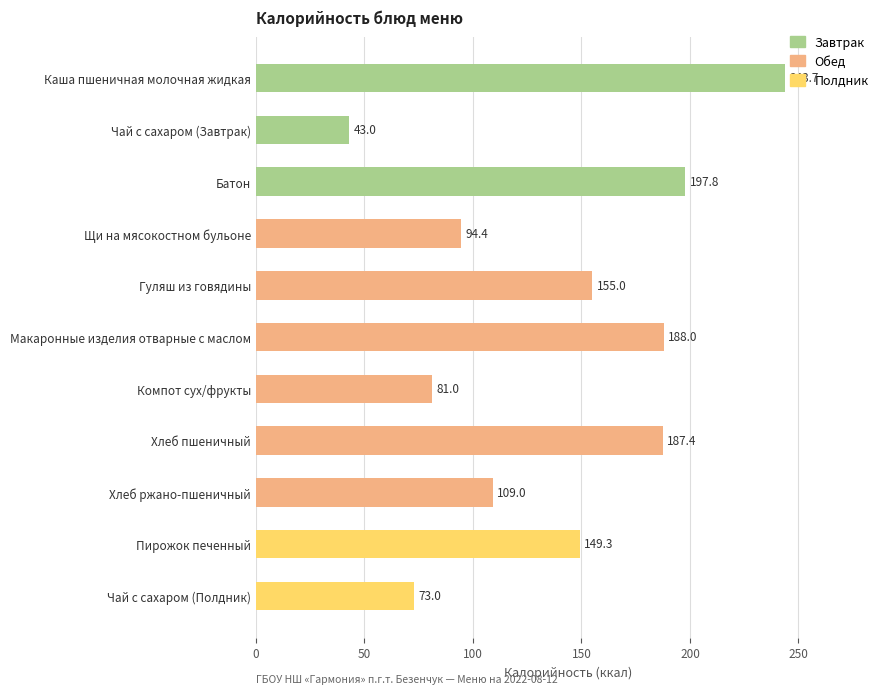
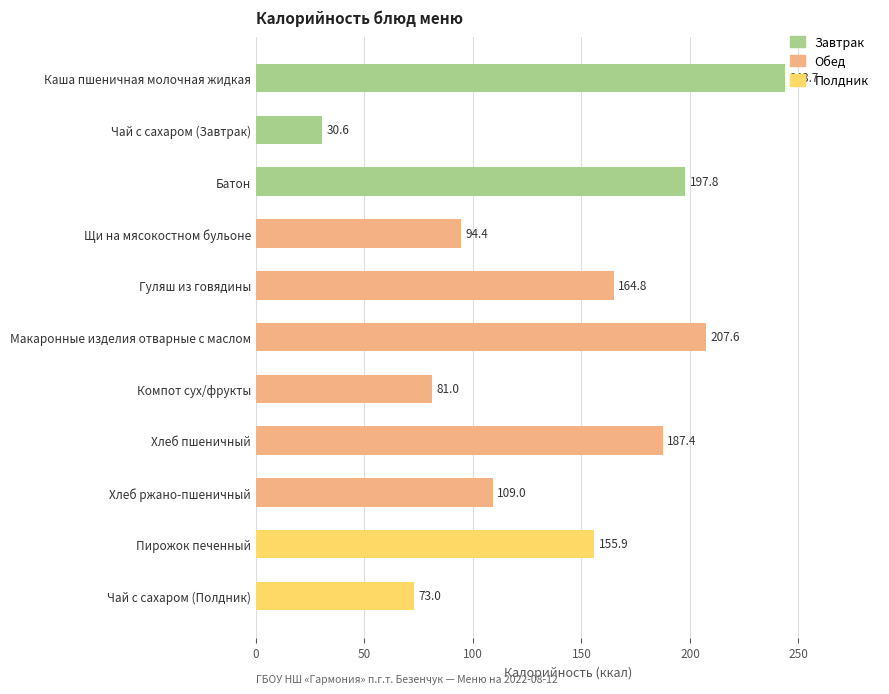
Чай с сахаром (Завтрак): 43.0 -> 30.6
Гуляш из говядины: 155.0 -> 164.8
Макаронные изделия отварные с маслом: 188.0 -> 207.6
Пирожок печенный: 149.3 -> 155.9
